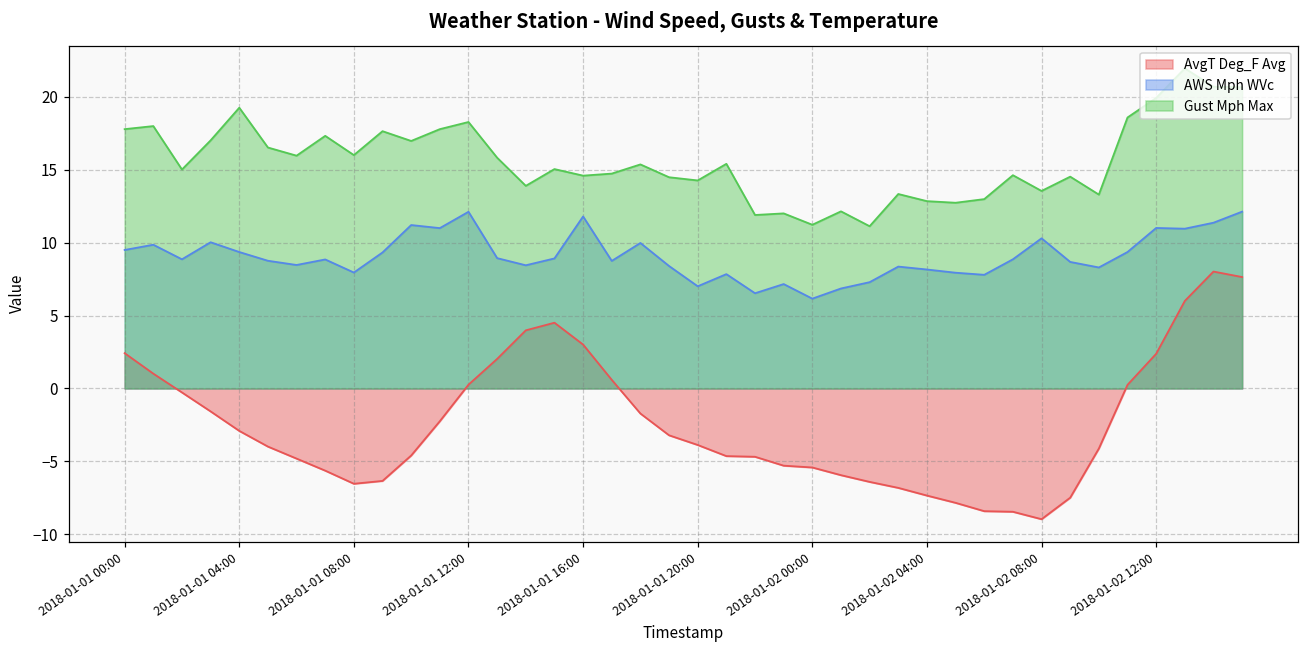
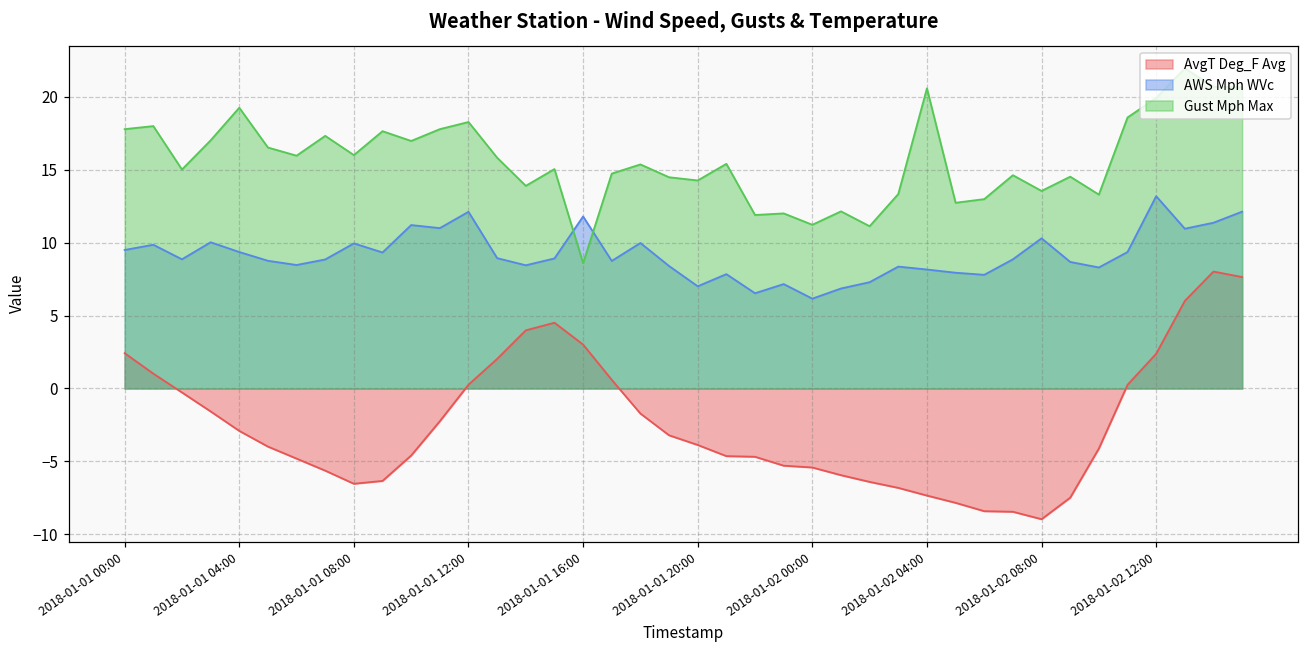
AWS Mph WVc, 2018-01-01 08:00: 8.0 -> 10.0
Gust Mph Max, 2018-01-01 16:00: 14.6 -> 8.6
Gust Mph Max, 2018-01-02 04:00: 12.9 -> 20.6
AWS Mph WVc, 2018-01-02 12:00: 11.0 -> 13.2
